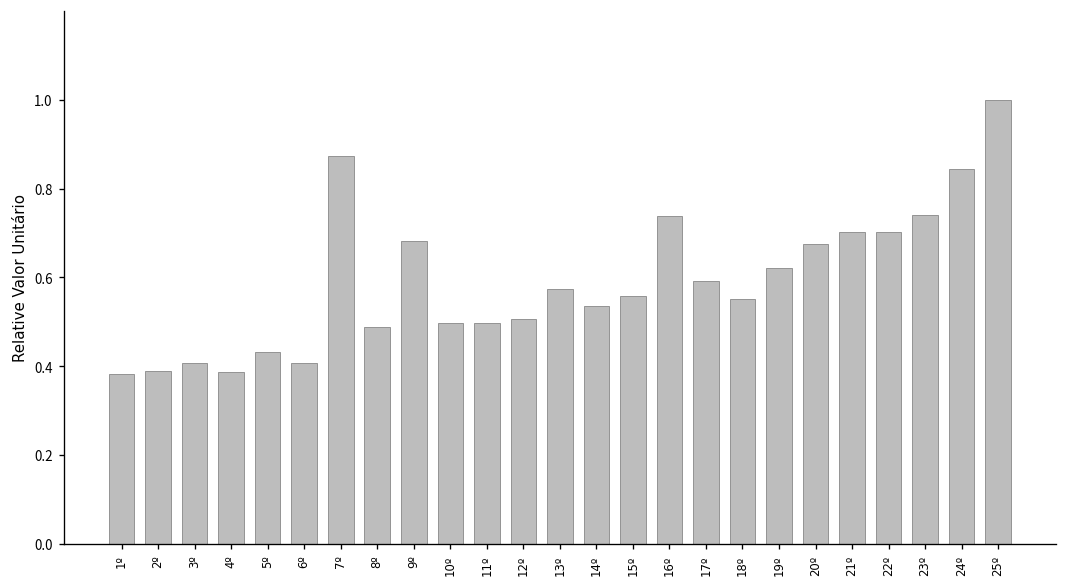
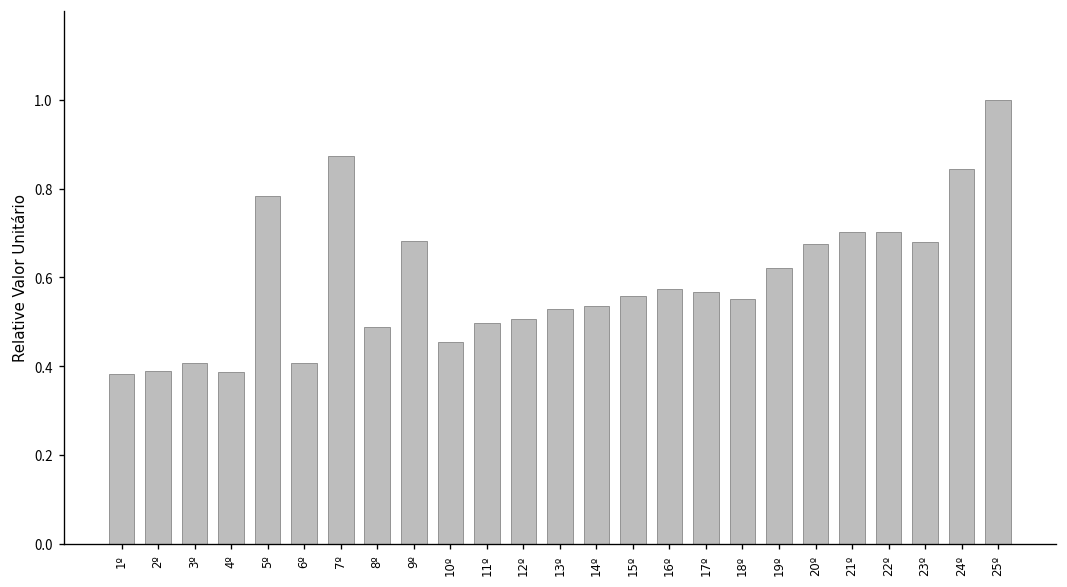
5º: 0.43 -> 0.78
10º: 0.50 -> 0.45
13º: 0.57 -> 0.53
16º: 0.74 -> 0.57
17º: 0.59 -> 0.57
23º: 0.74 -> 0.68
